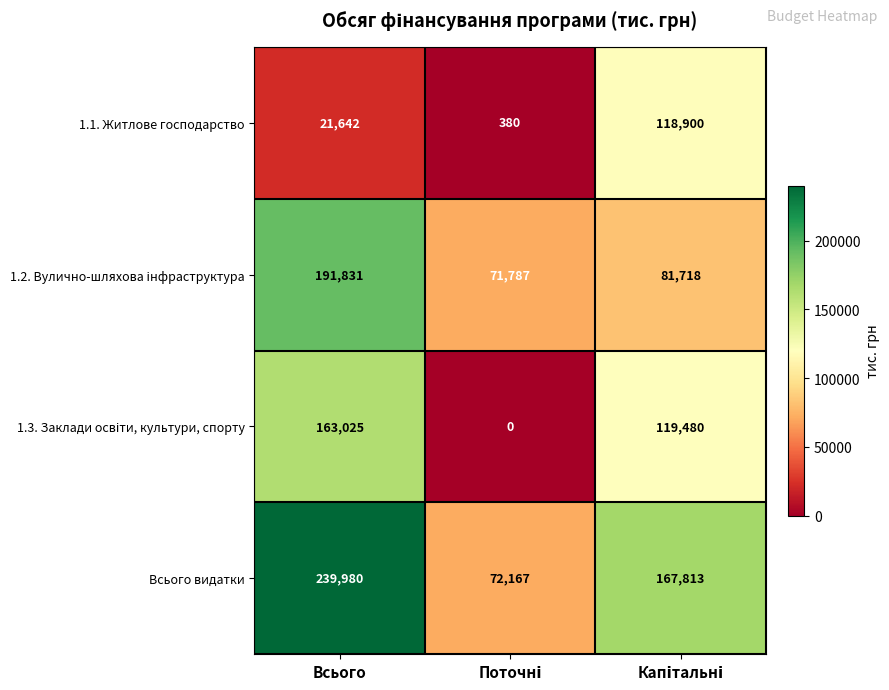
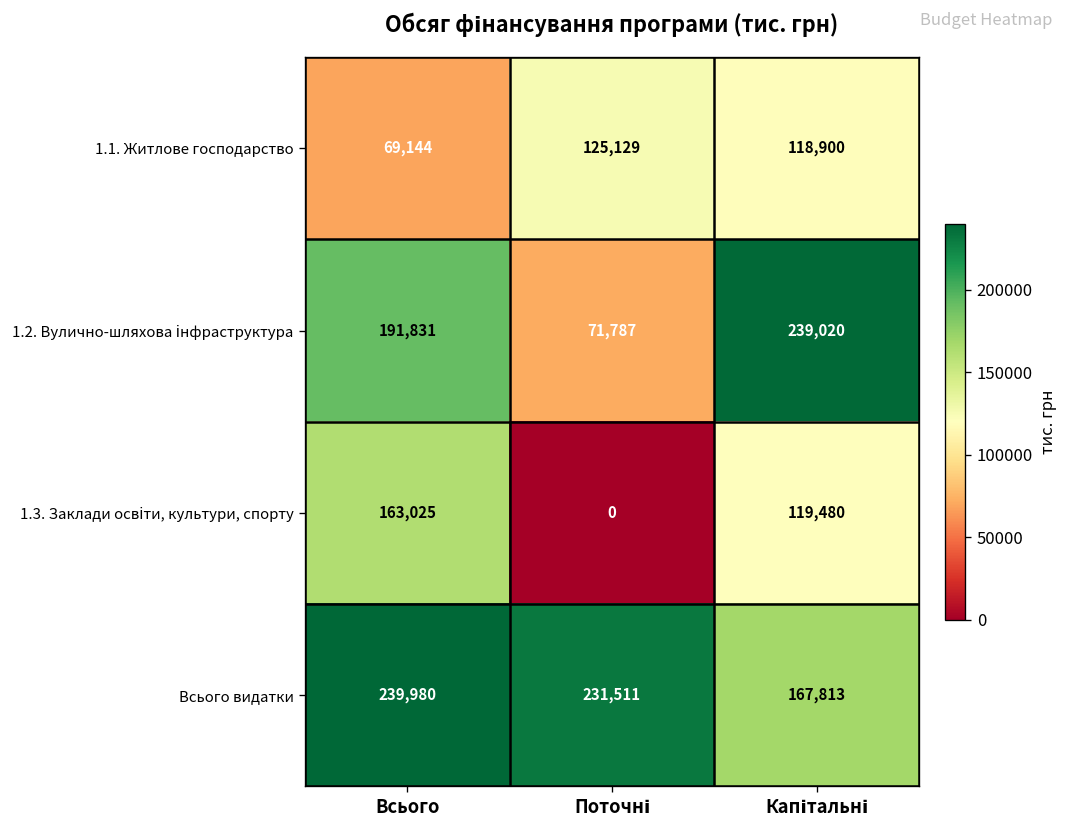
1.1. Житлове господарство, Всього: 21,642 -> 69,144
1.1. Житлове господарство, Поточні: 380 -> 125,129
1.2. Вулично-шляхова інфраструктура, Капітальні: 81,718 -> 239,020
Всього видатки, Поточні: 72,167 -> 231,511
